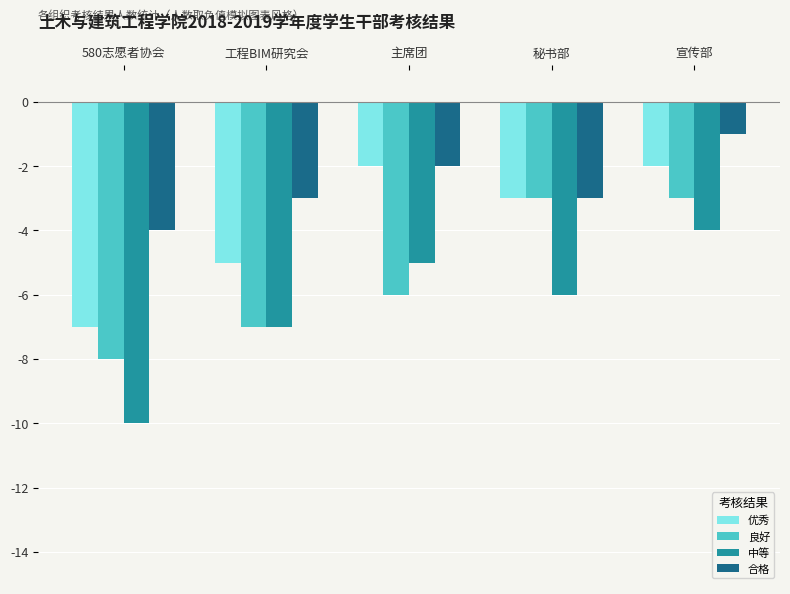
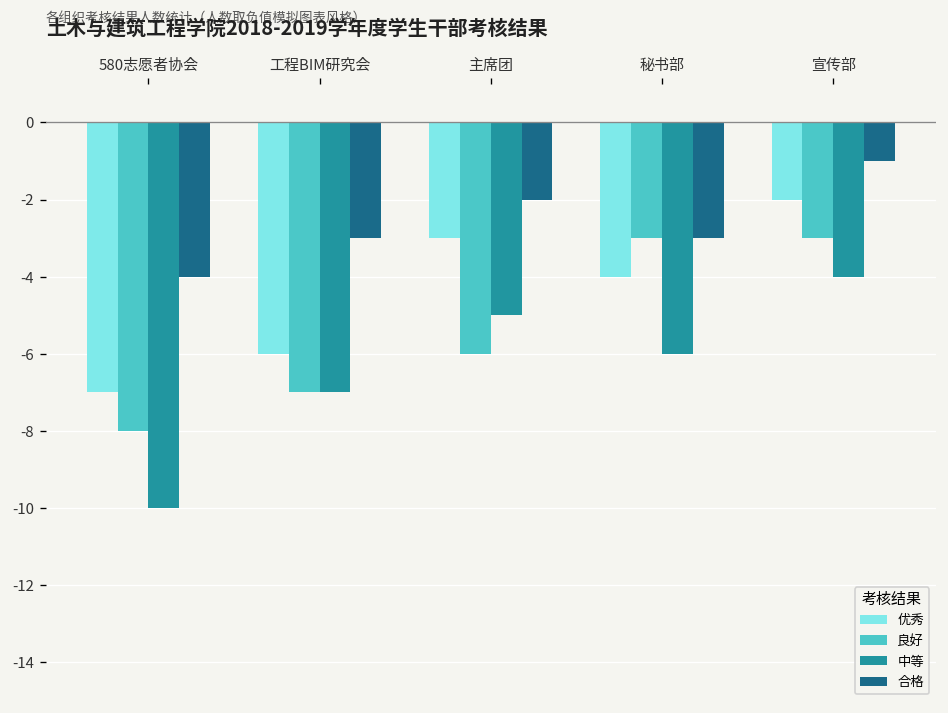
优秀, 工程BIM研究会: -5.0 -> -6.0
优秀, 主席团: -2.0 -> -3.0
优秀, 秘书部: -3.0 -> -4.0
